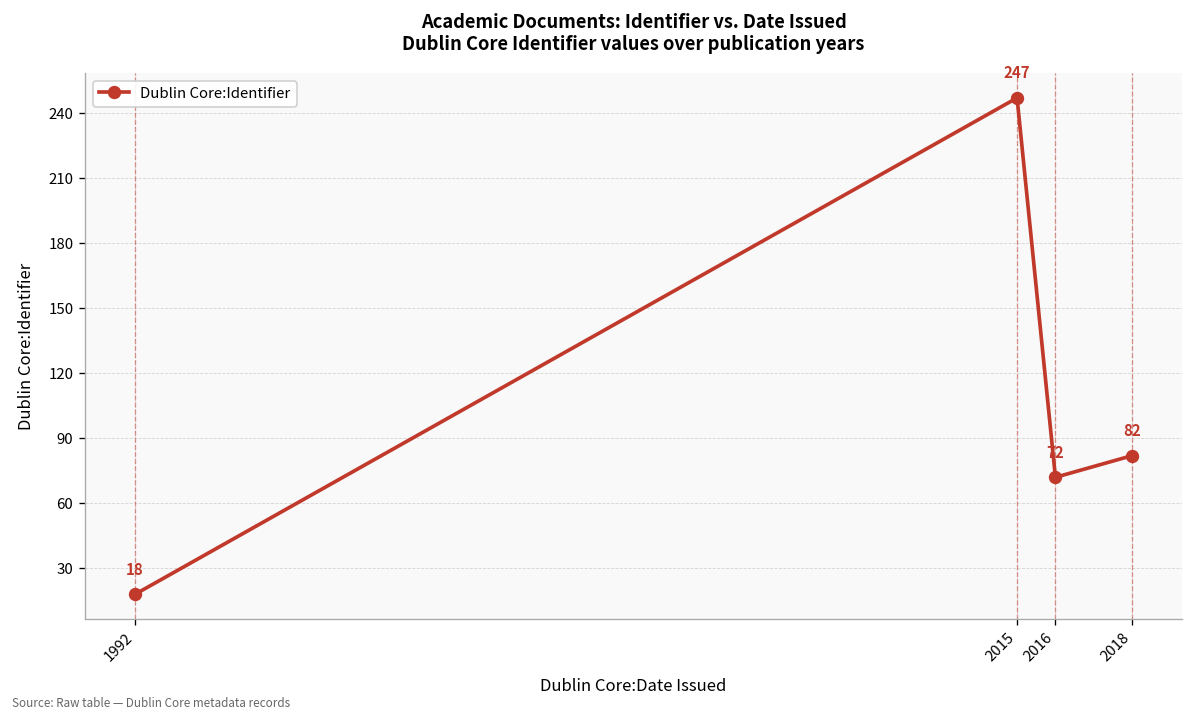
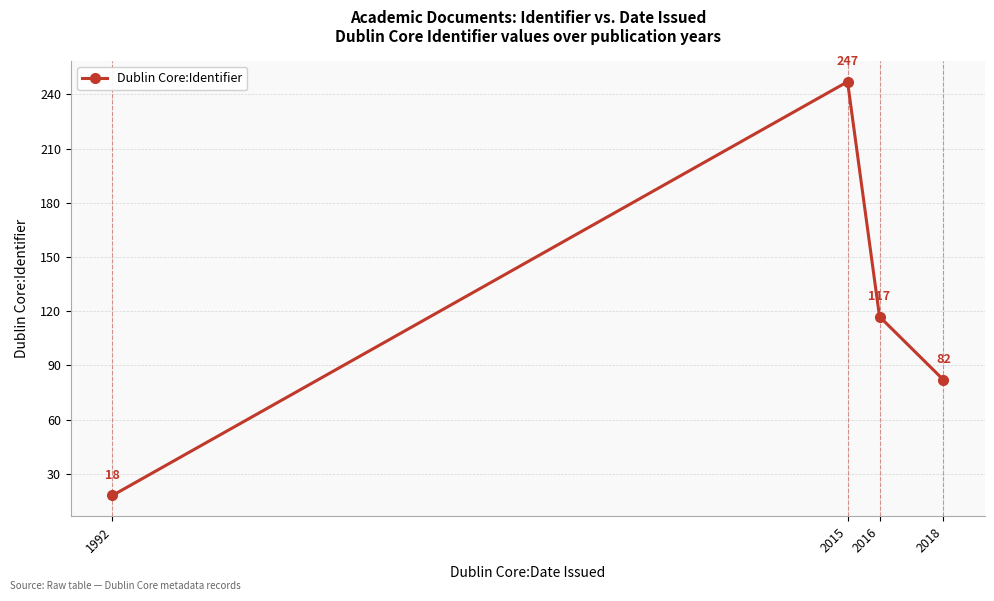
2016: 72 -> 117
